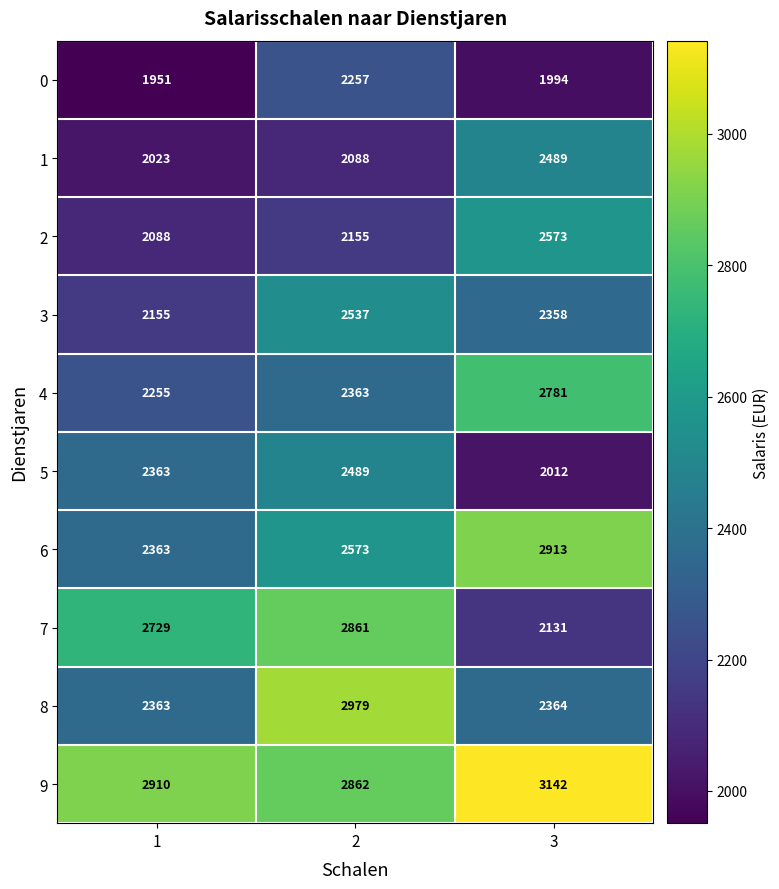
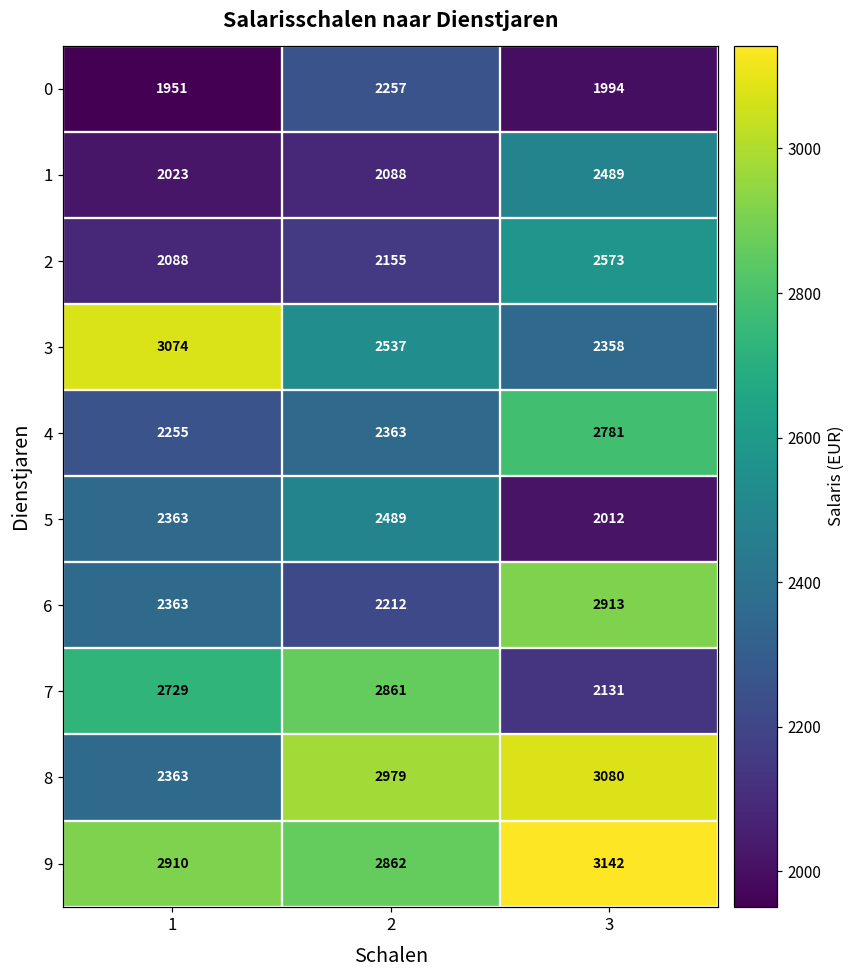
3, 1: 2155 -> 3074
6, 2: 2573 -> 2212
8, 3: 2364 -> 3080
